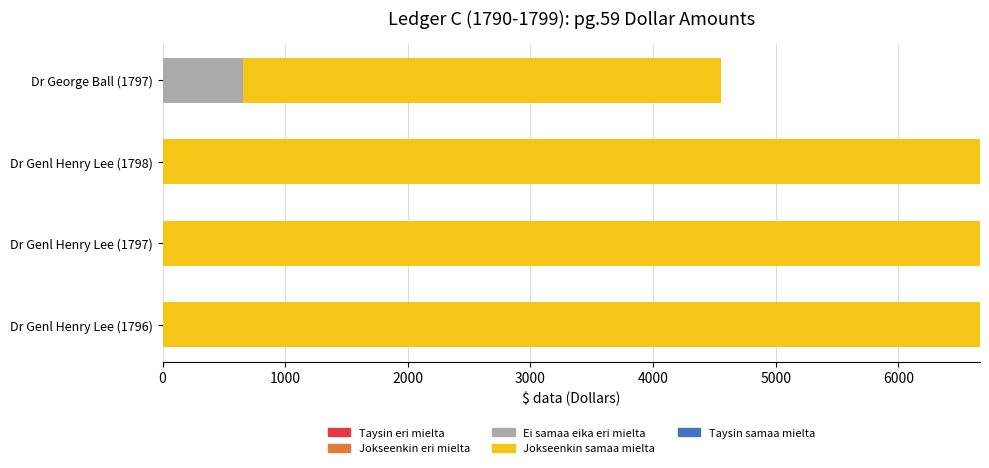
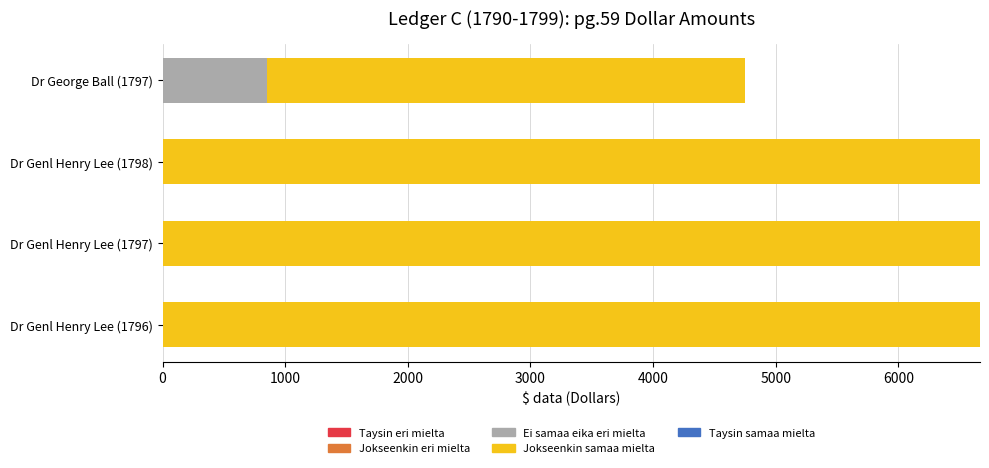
Ei samaa eika eri mielta, Dr George Ball (1797): 660 -> 850
